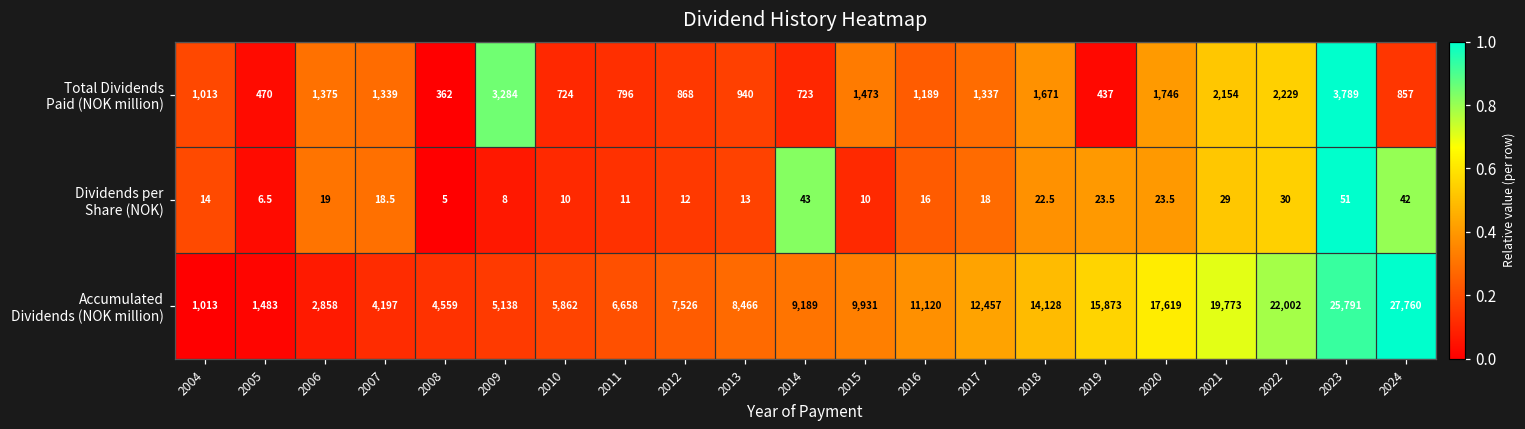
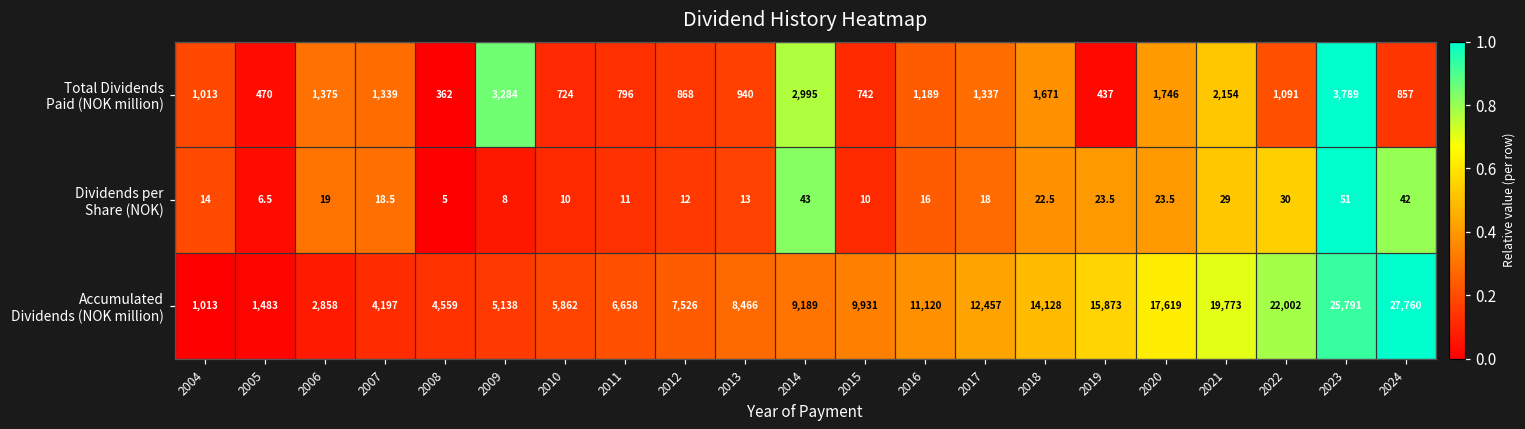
Total Dividends Paid (NOK million), 2014: 723 -> 2,995
Total Dividends Paid (NOK million), 2015: 1,473 -> 742
Total Dividends Paid (NOK million), 2022: 2,229 -> 1,091
